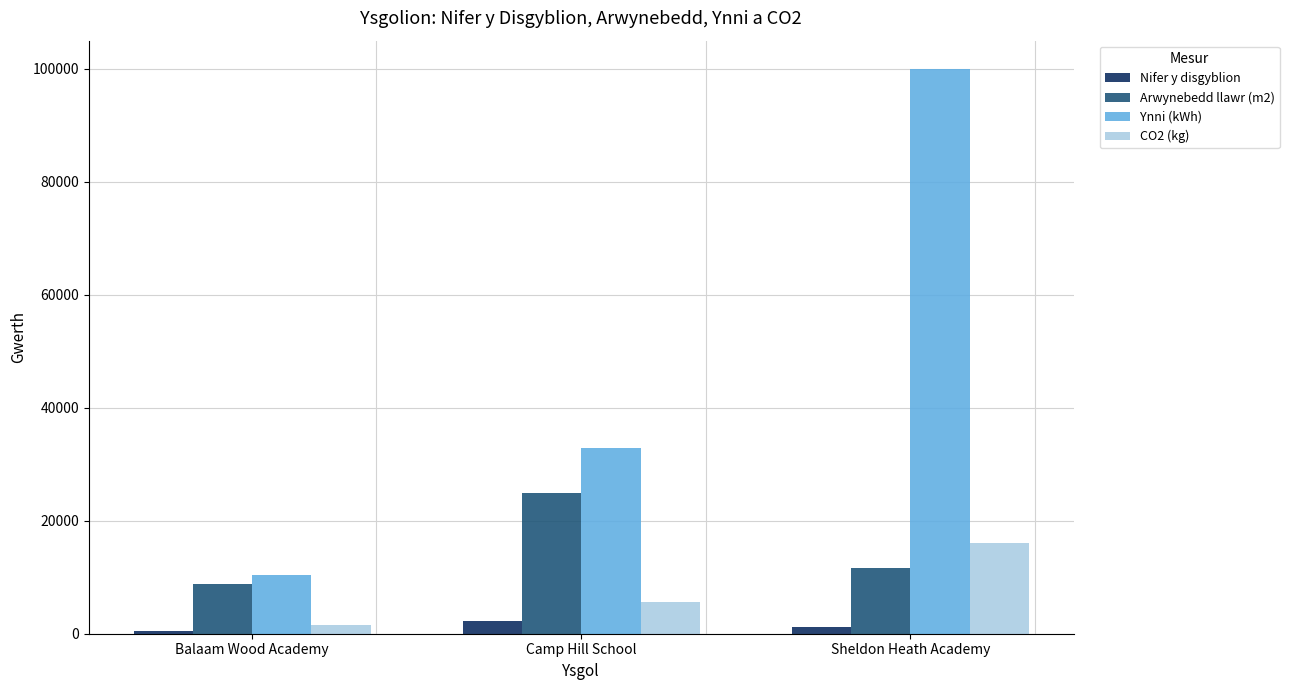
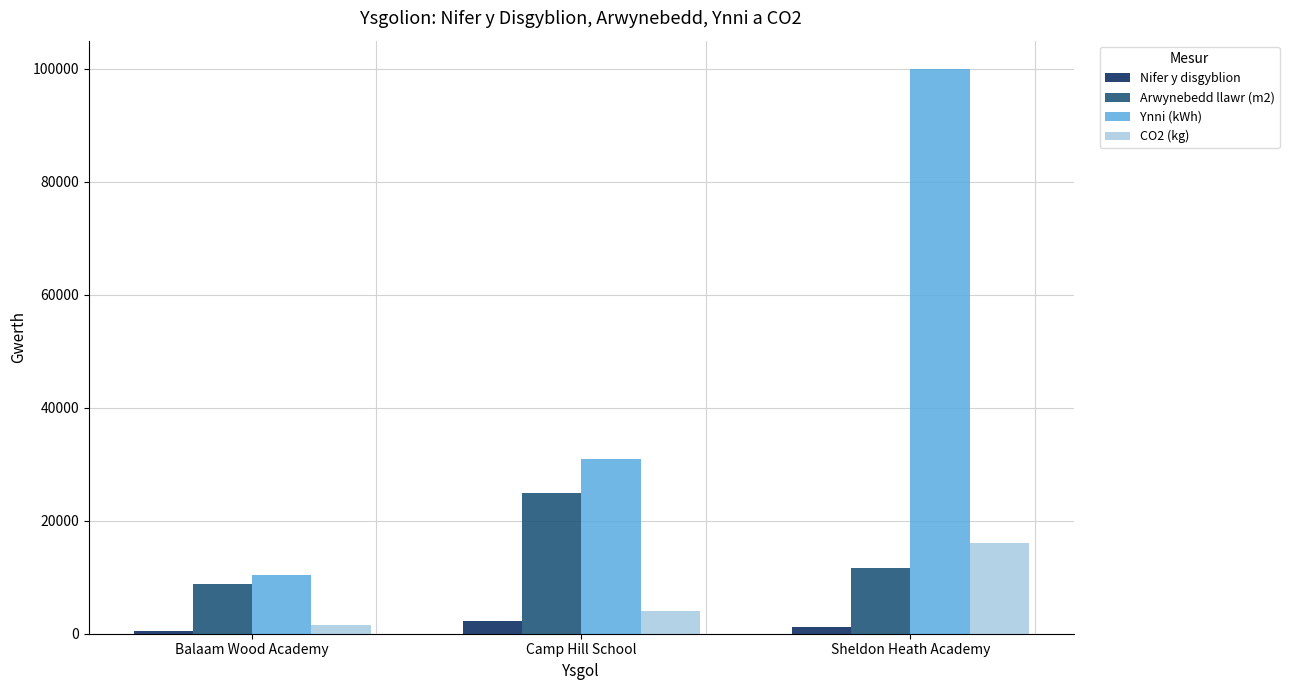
Ynni (kWh), Camp Hill School: 33000 -> 31000
CO2 (kg), Camp Hill School: 6000 -> 4000
